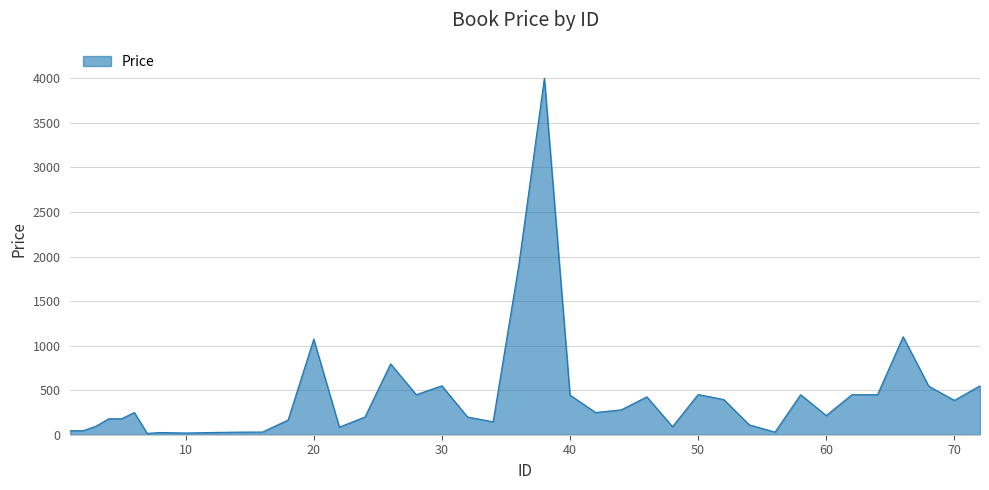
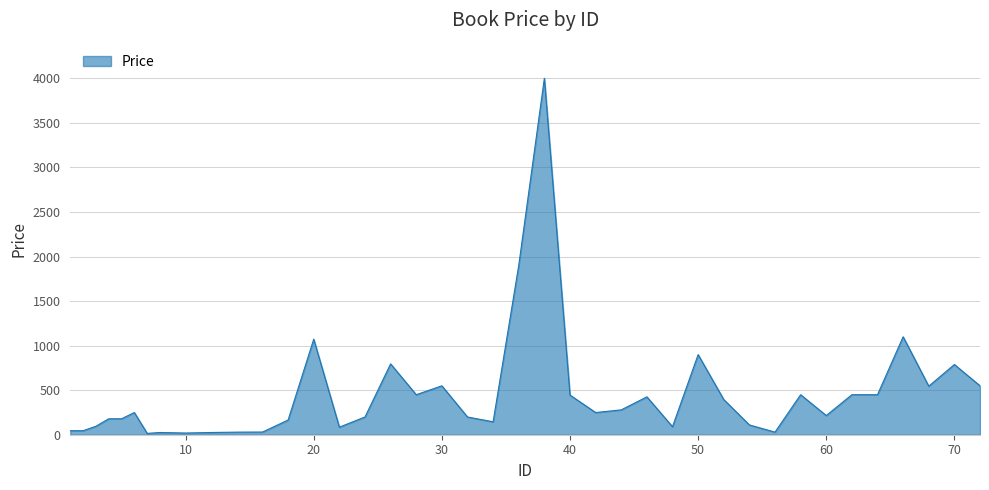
50: 500 -> 900
70: 400 -> 800
